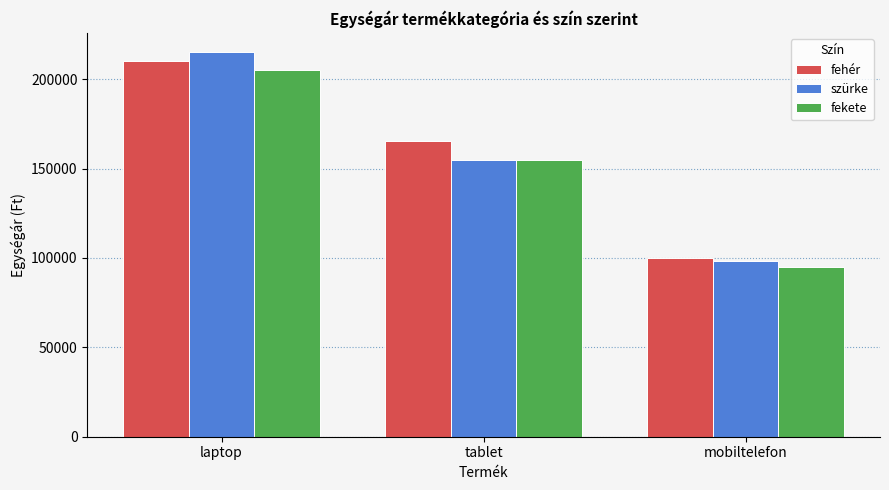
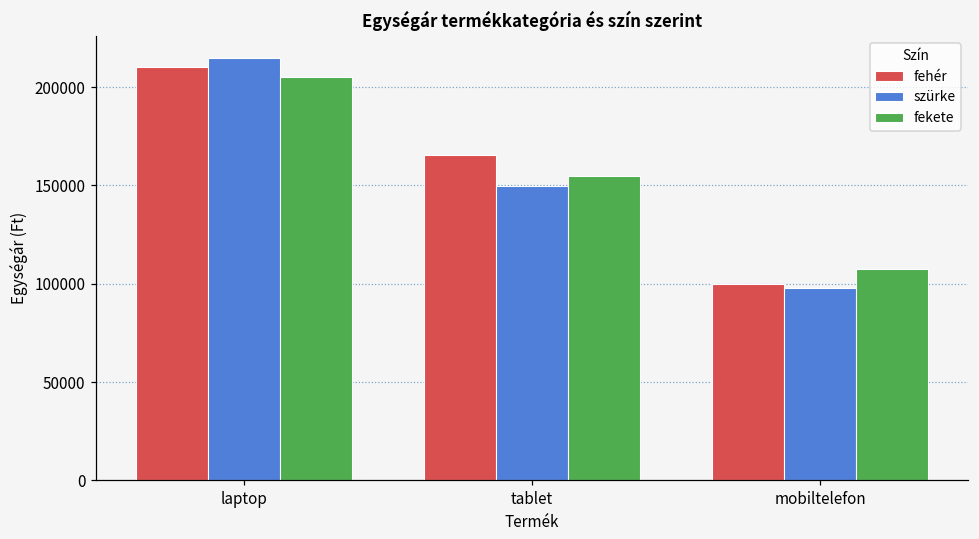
szürke, tablet: 155000 -> 150000
fekete, mobiltelefon: 95000 -> 107000
